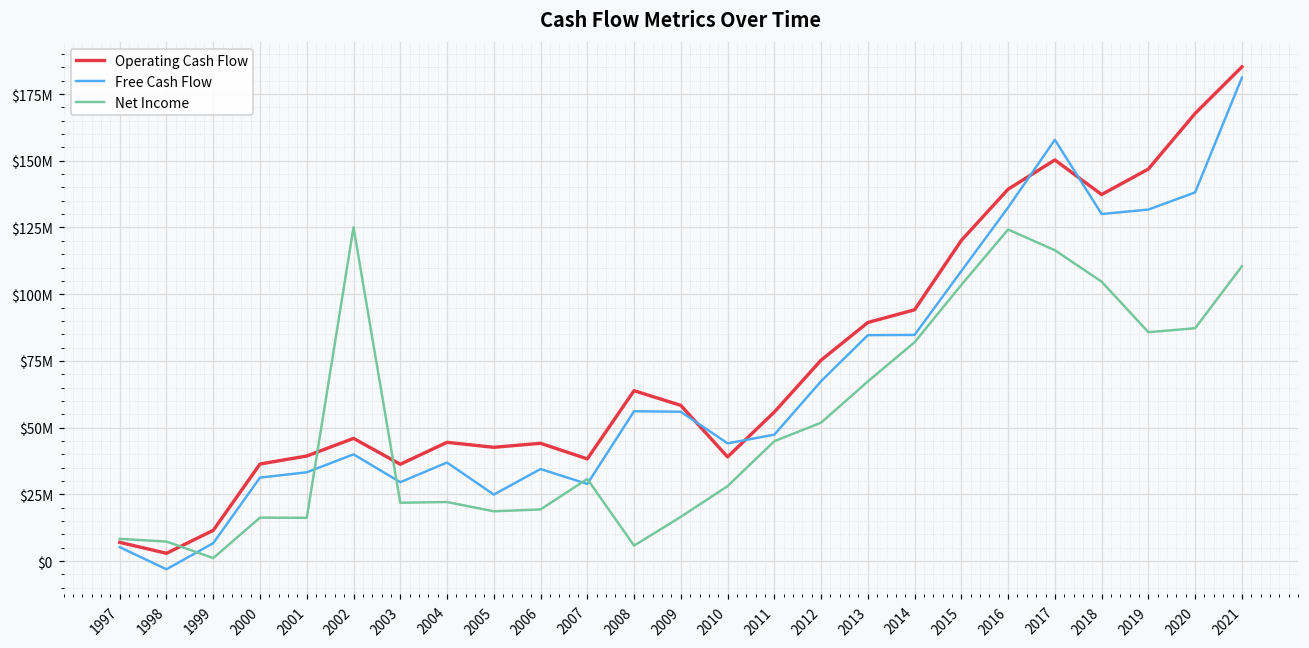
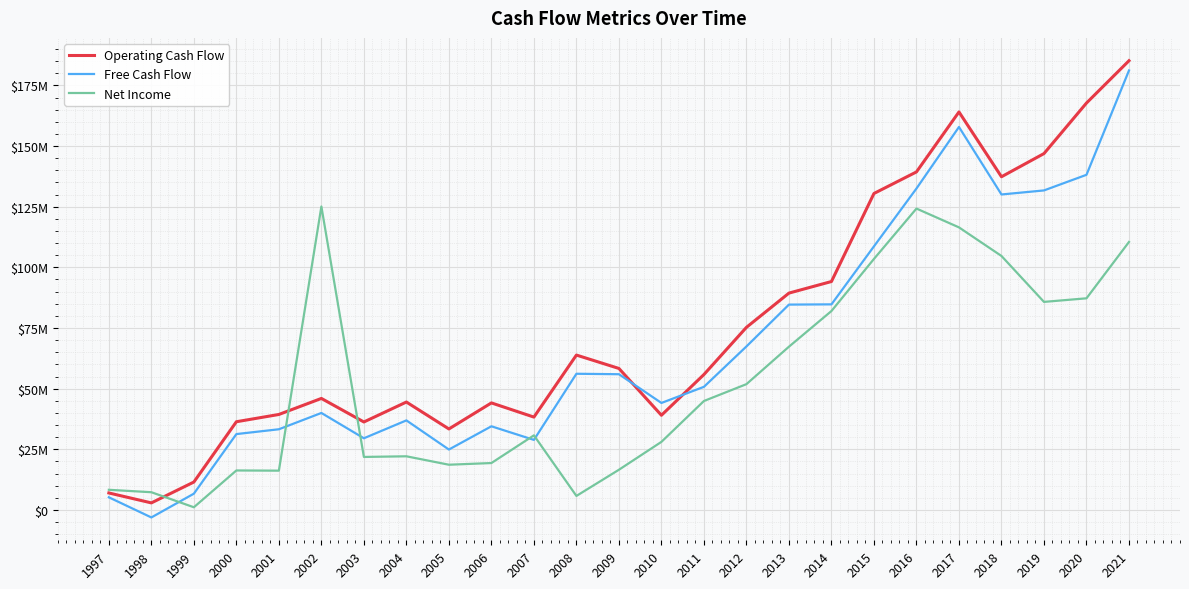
Operating Cash Flow, 2005: $43000000 -> $33000000
Free Cash Flow, 2011: $47000000 -> $51000000
Operating Cash Flow, 2015: $120000000 -> $130000000
Operating Cash Flow, 2017: $150000000 -> $164000000
